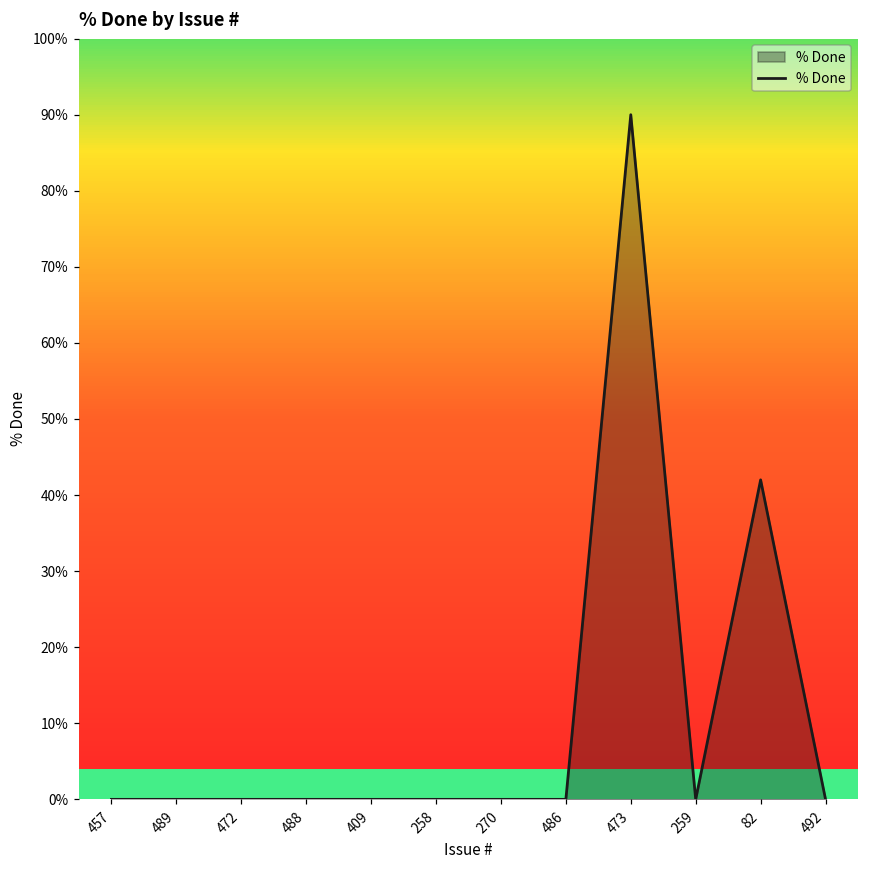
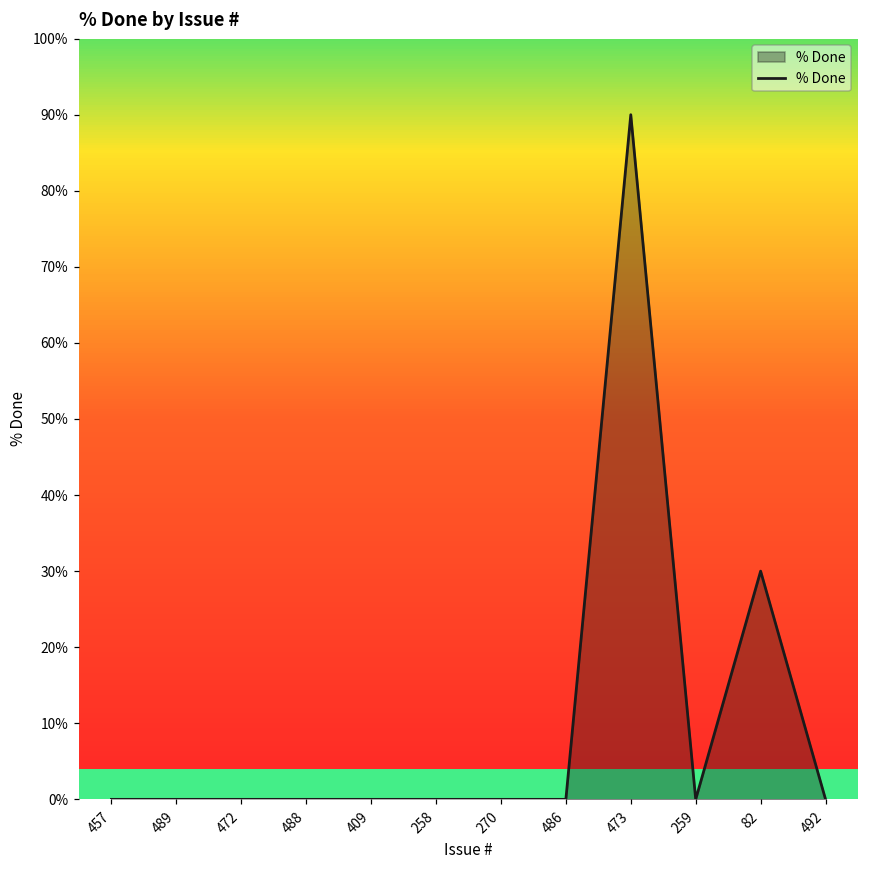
82: 42% -> 30%
